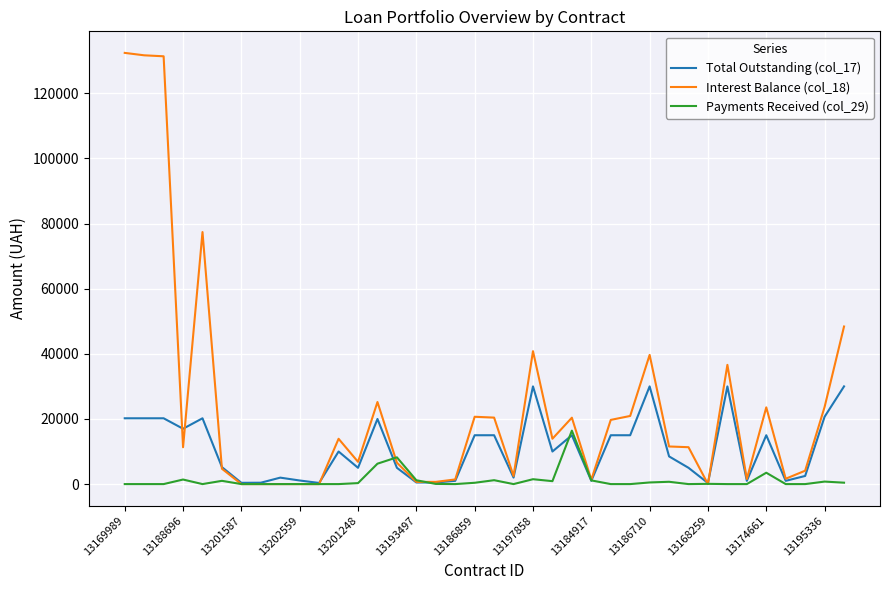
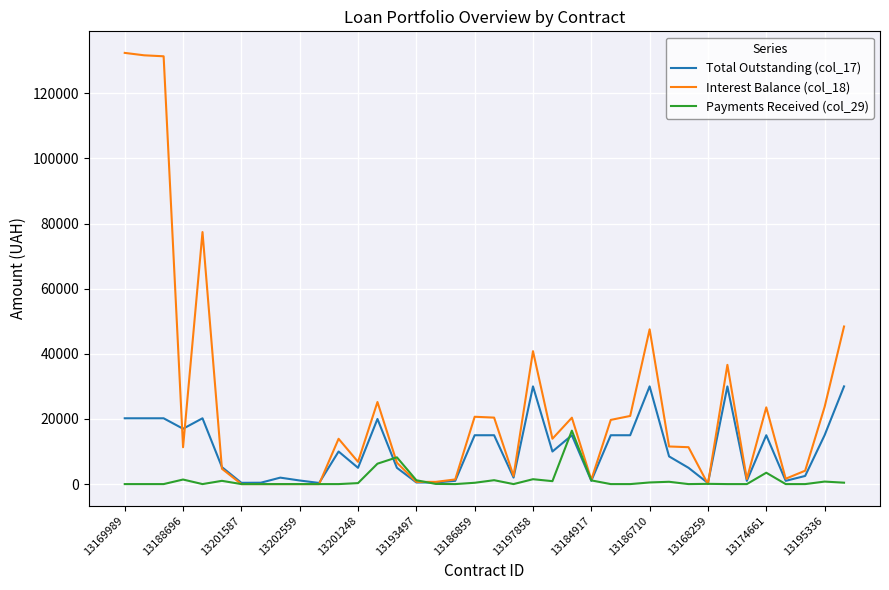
Interest Balance (col_18), 13186710: 40000 -> 48000
Total Outstanding (col_17), 13195336: 21000 -> 15000
